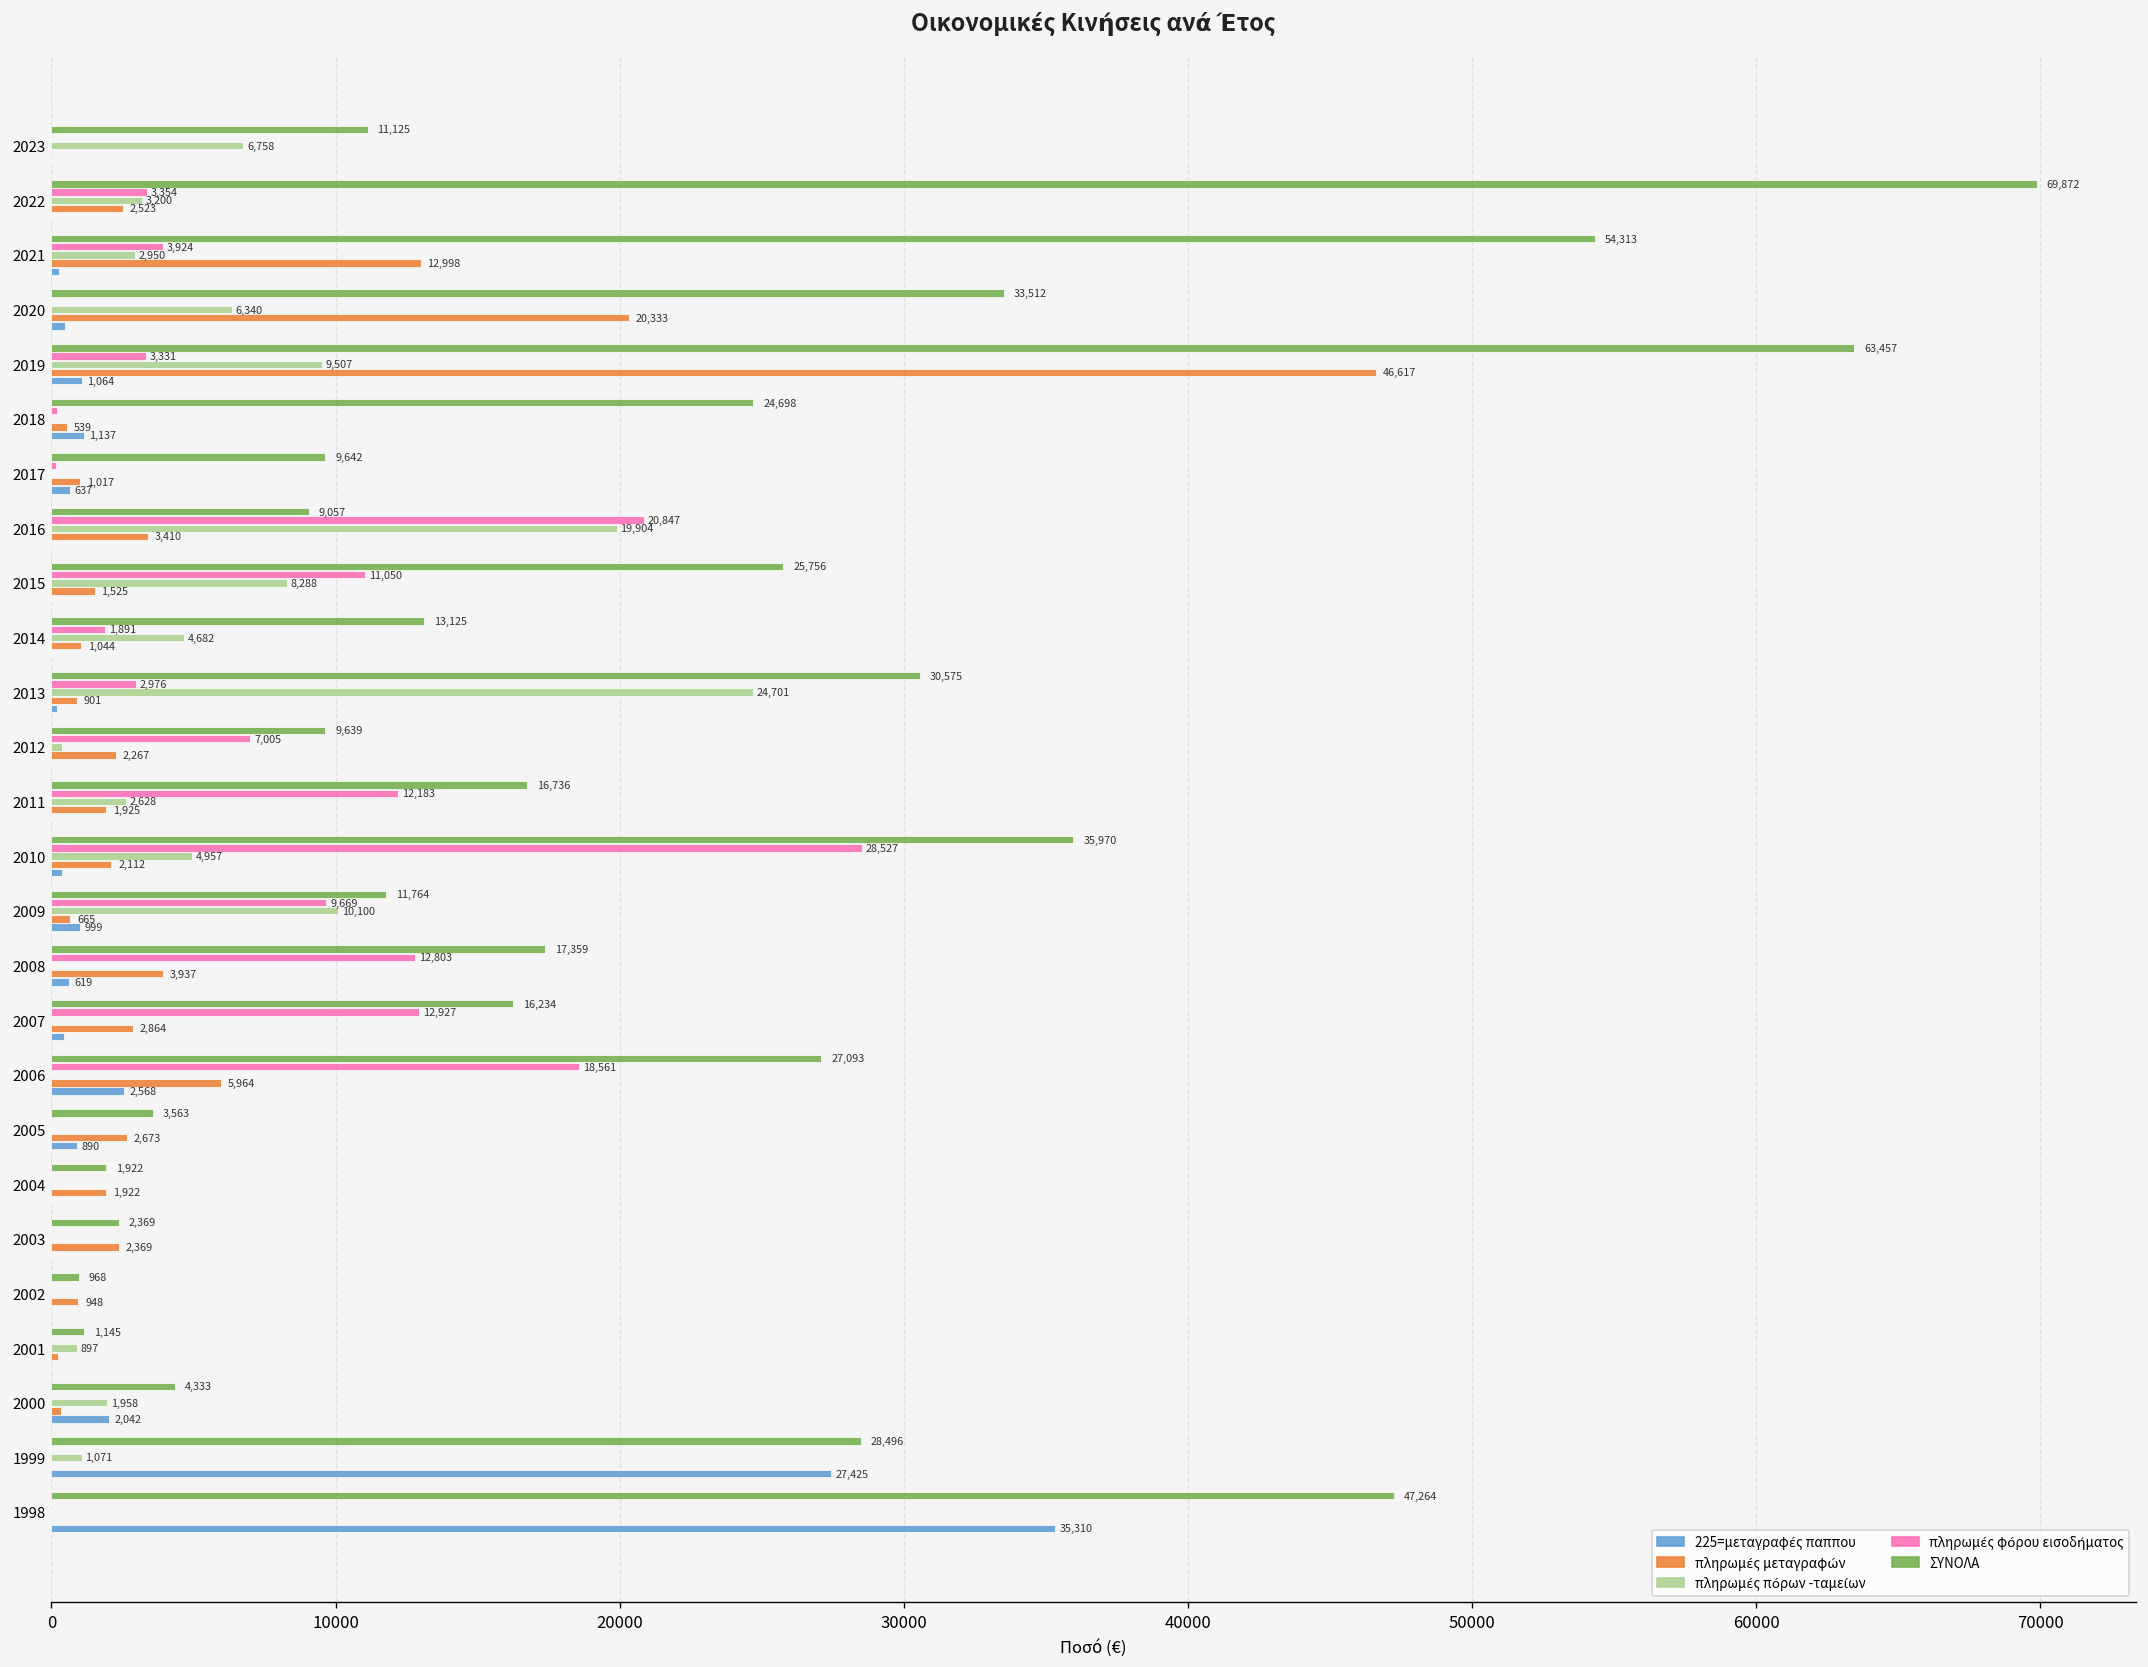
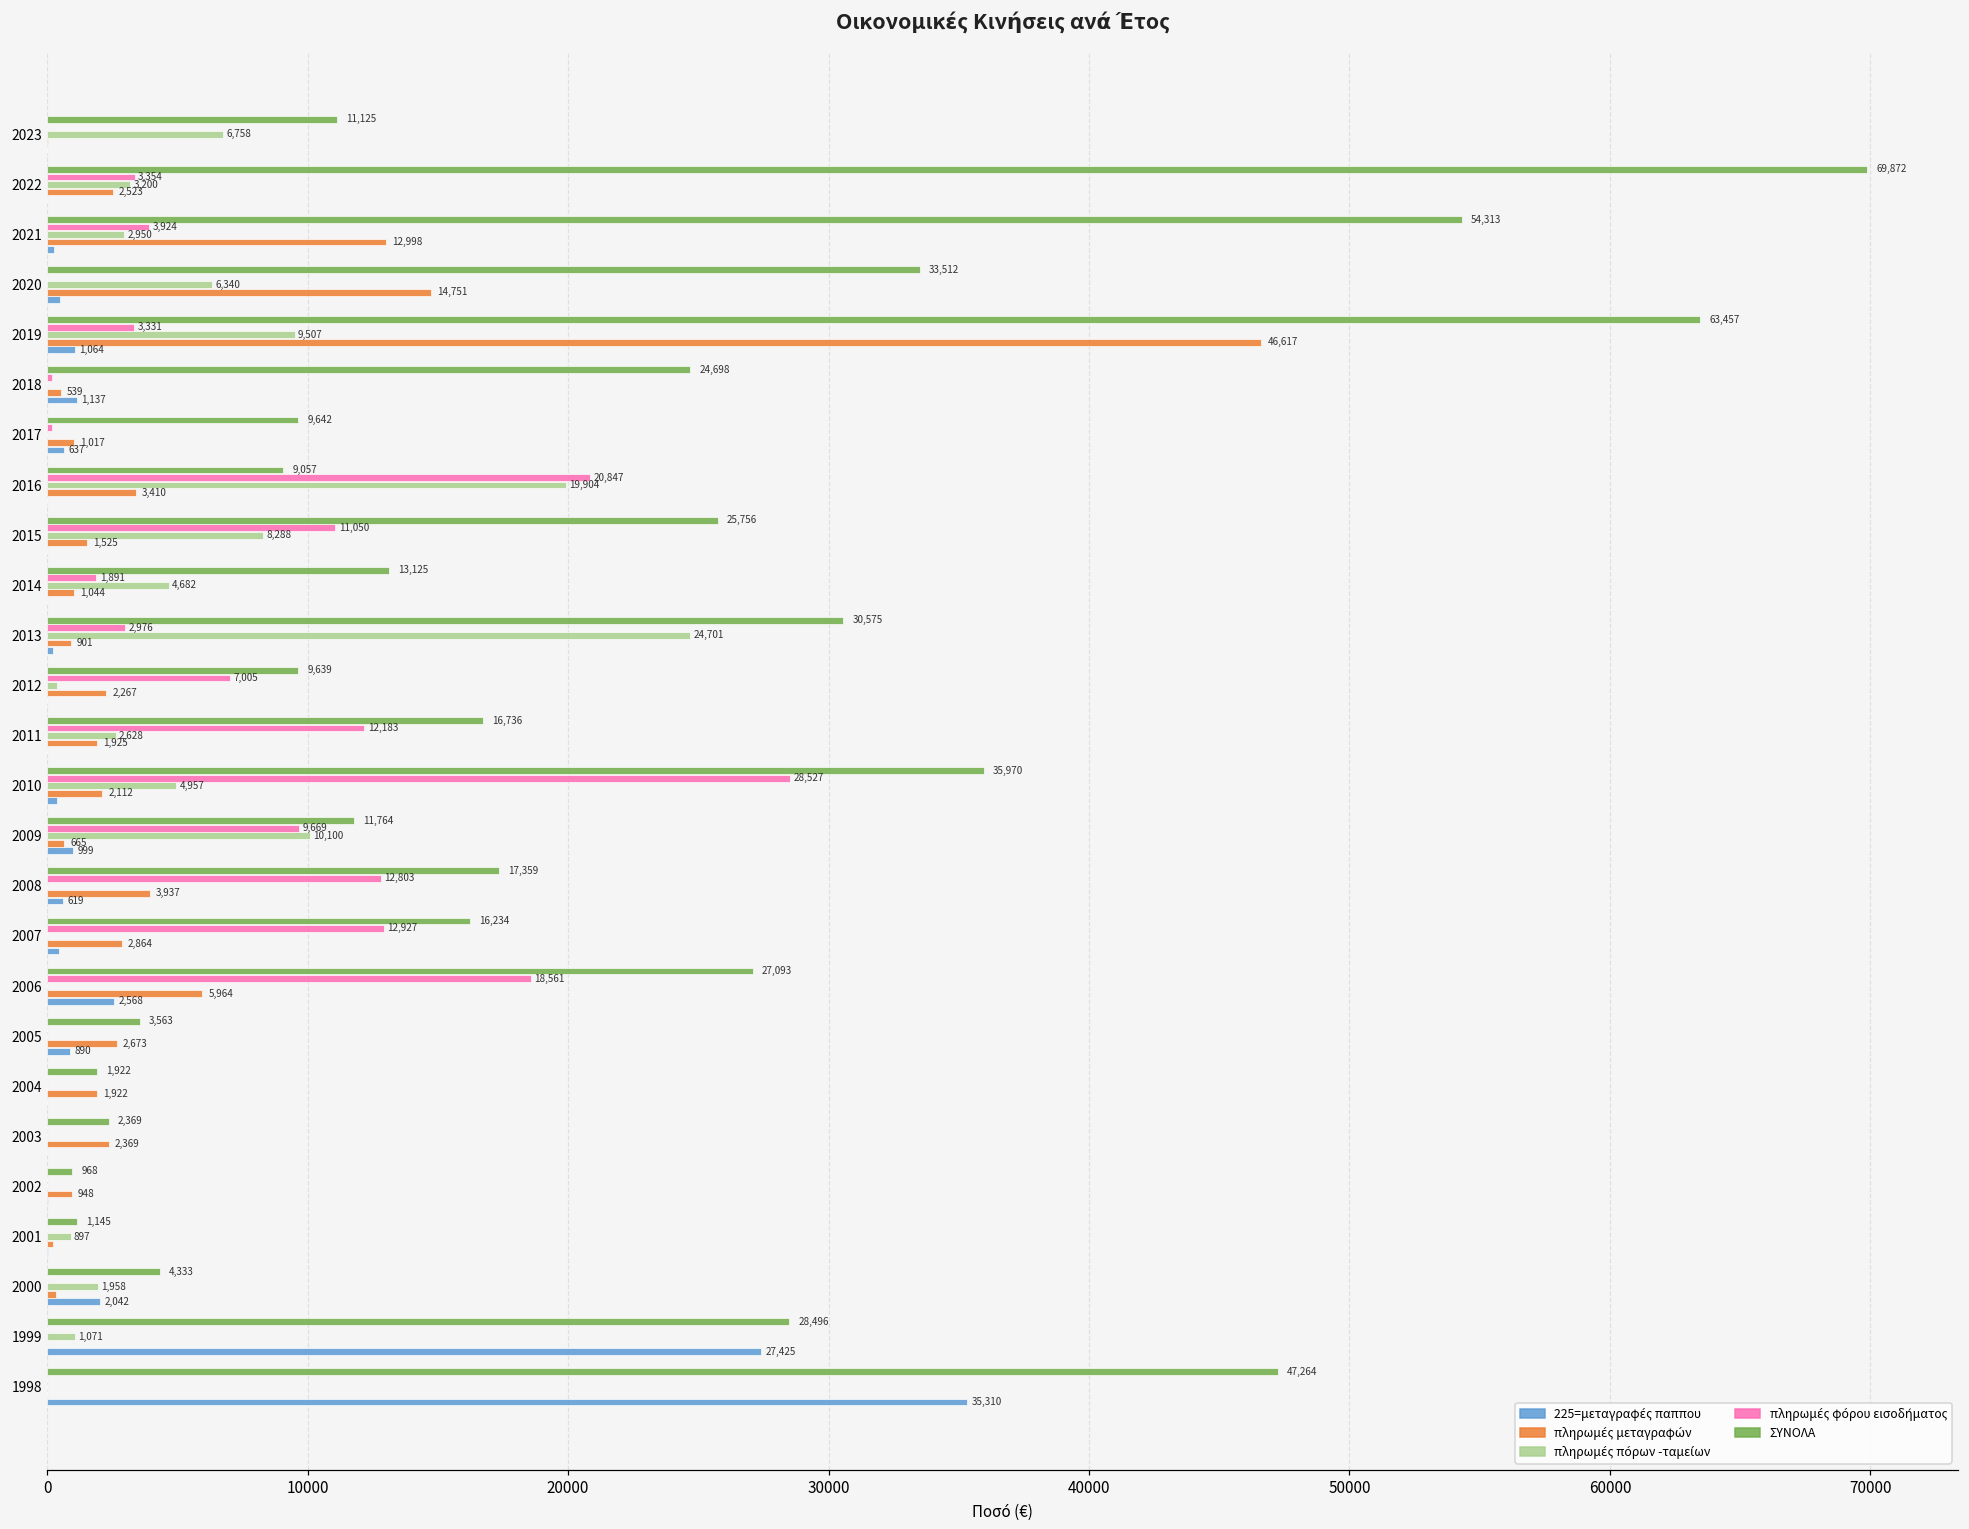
πληρωμές μεταγραφών, 2020: 20,333 -> 14,751
